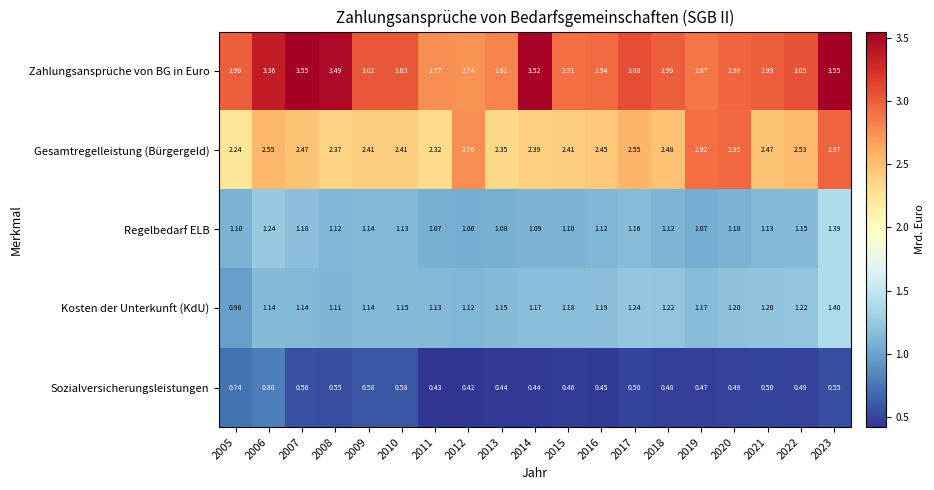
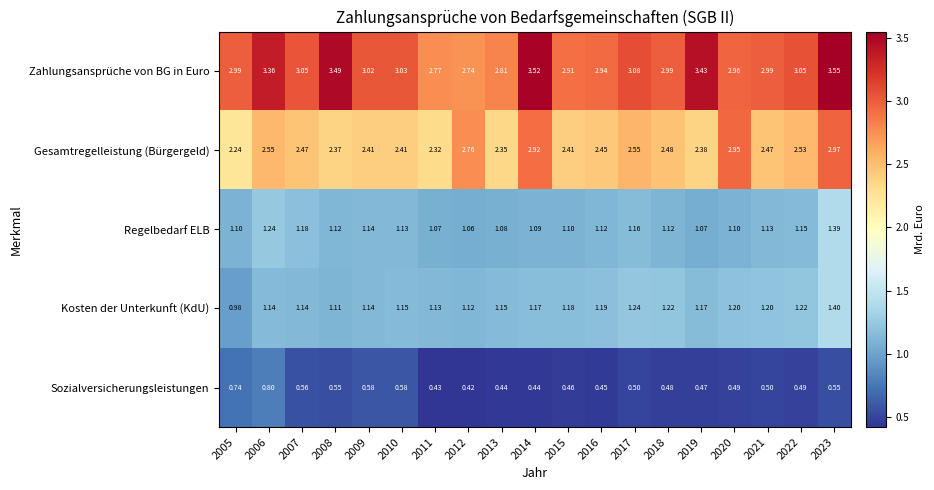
Zahlungsansprüche von BG in Euro, 2007: 3.55 -> 3.05
Zahlungsansprüche von BG in Euro, 2019: 2.87 -> 3.43
Gesamtregelleistung (Bürgergeld), 2014: 2.39 -> 2.92
Gesamtregelleistung (Bürgergeld), 2019: 2.92 -> 2.38
